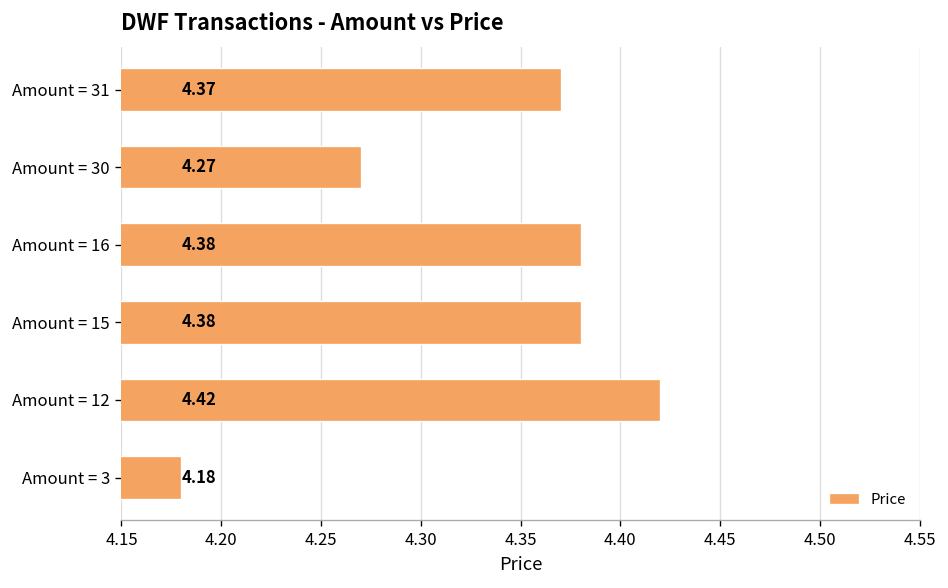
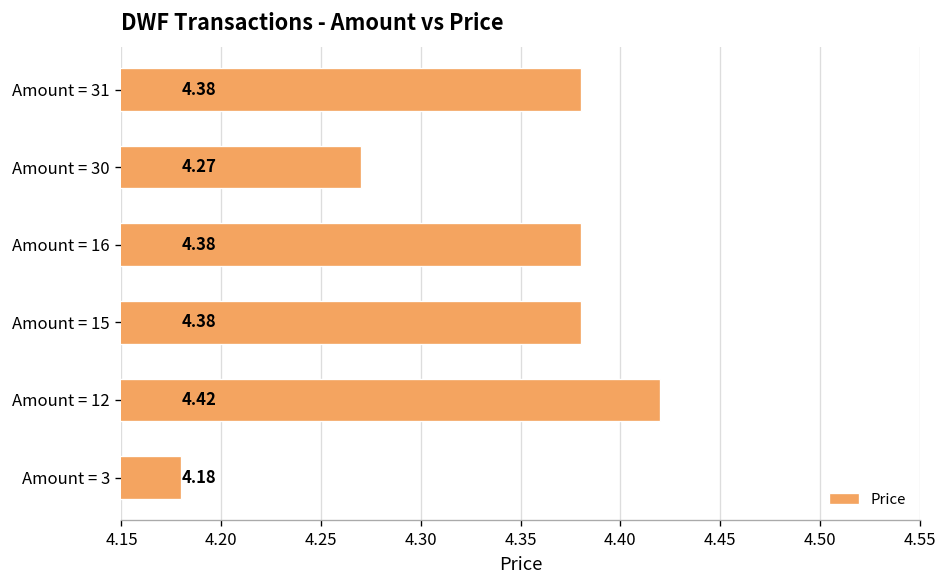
Amount = 31: 4.37 -> 4.38
